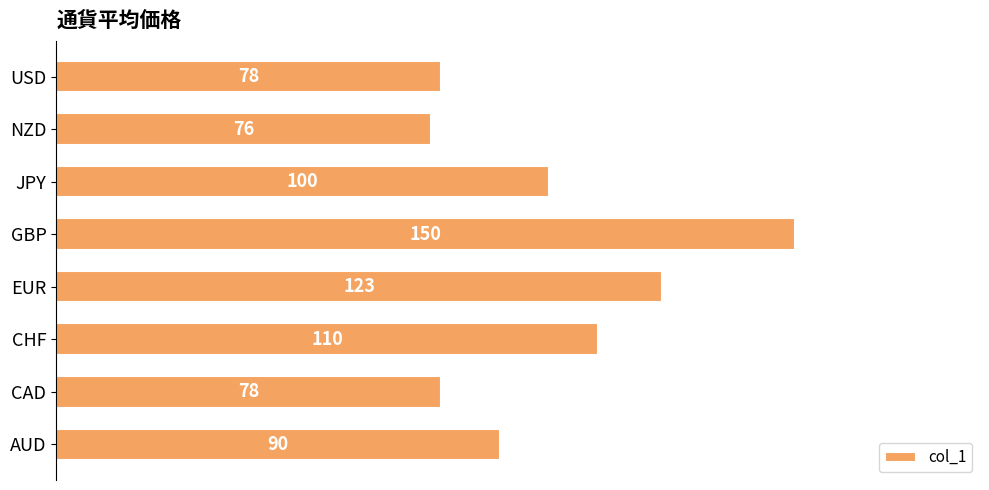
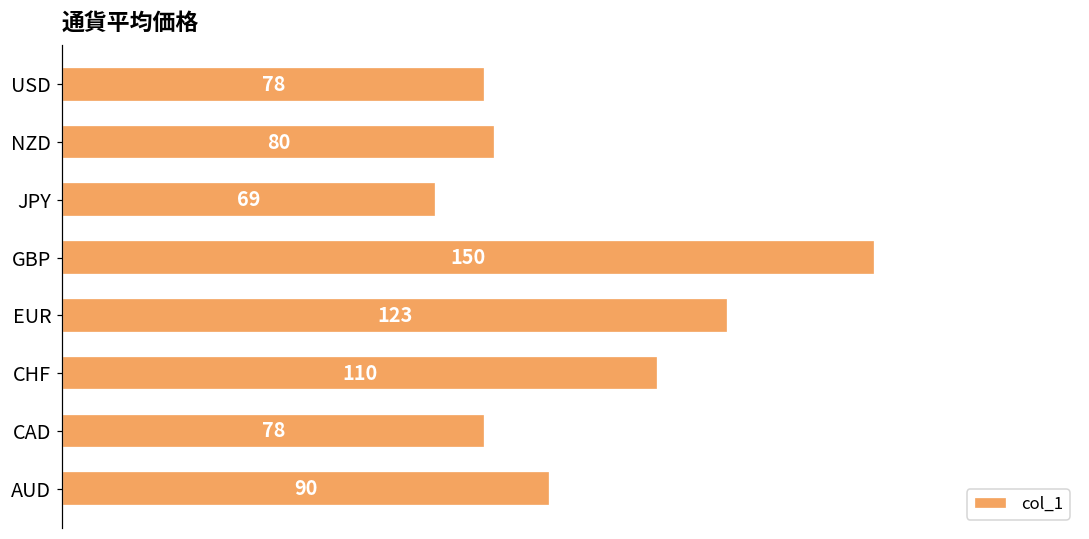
NZD: 76 -> 80
JPY: 100 -> 69
